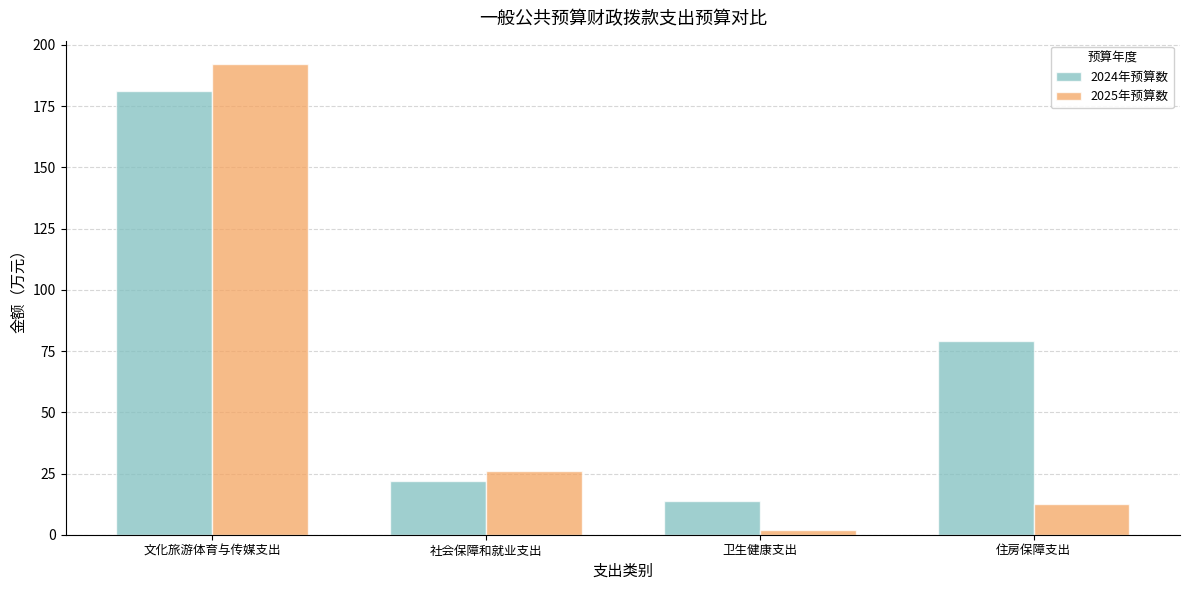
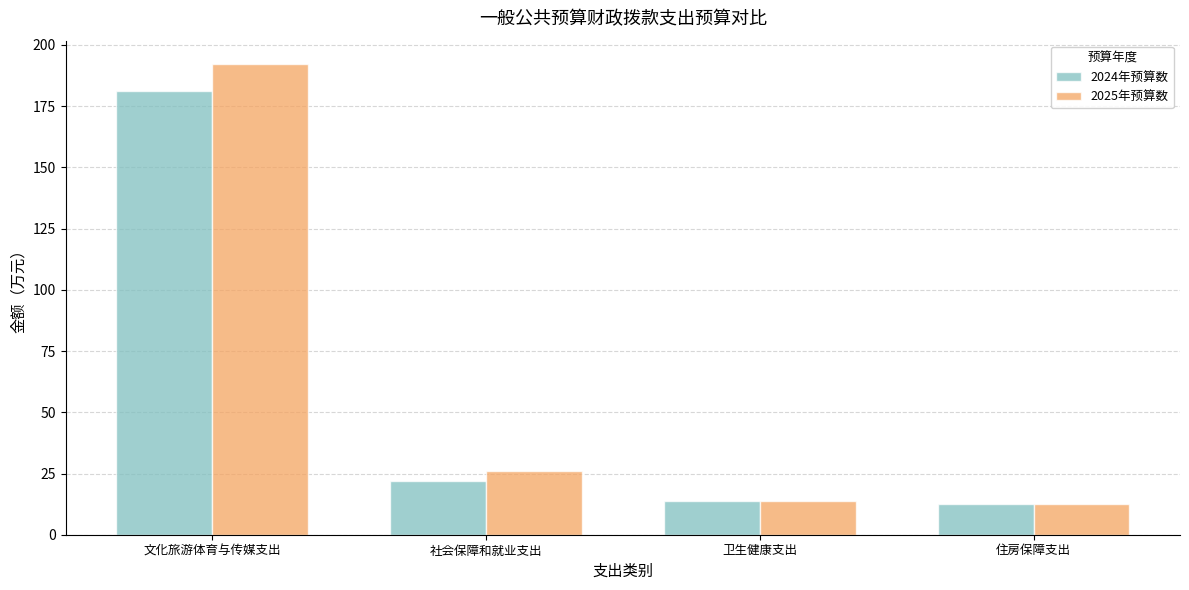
2025年预算数, 卫生健康支出: 2 -> 14
2024年预算数, 住房保障支出: 79 -> 12
